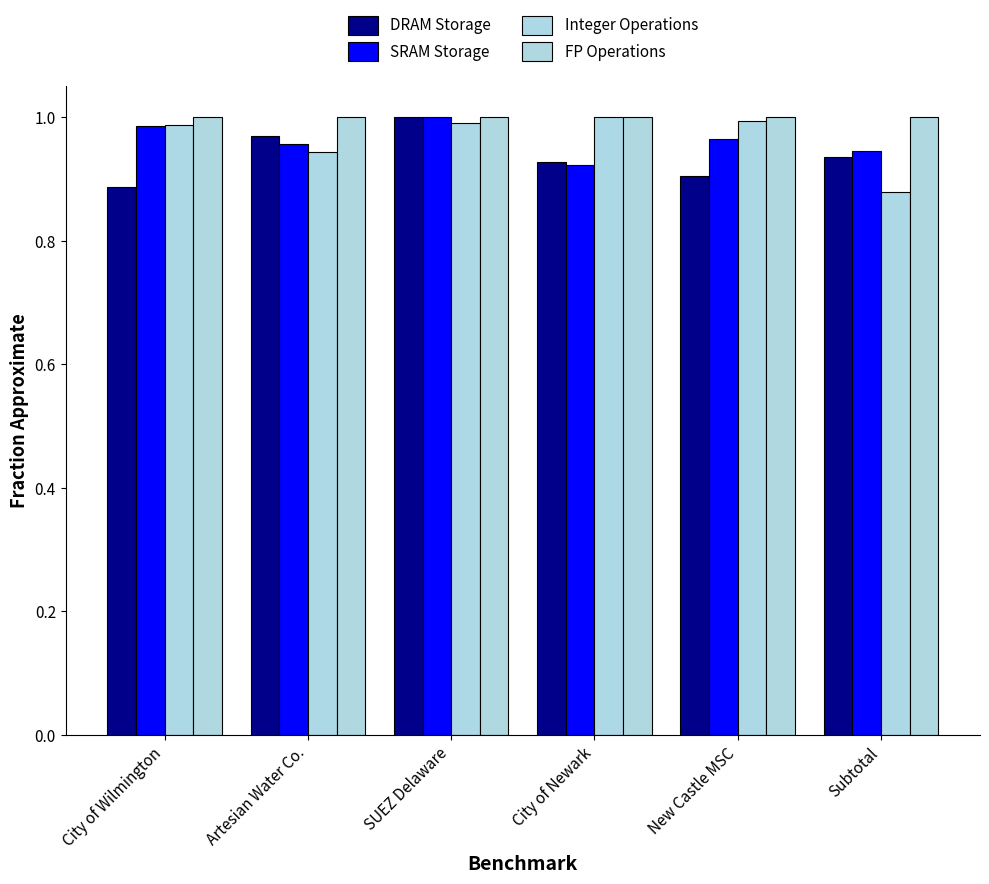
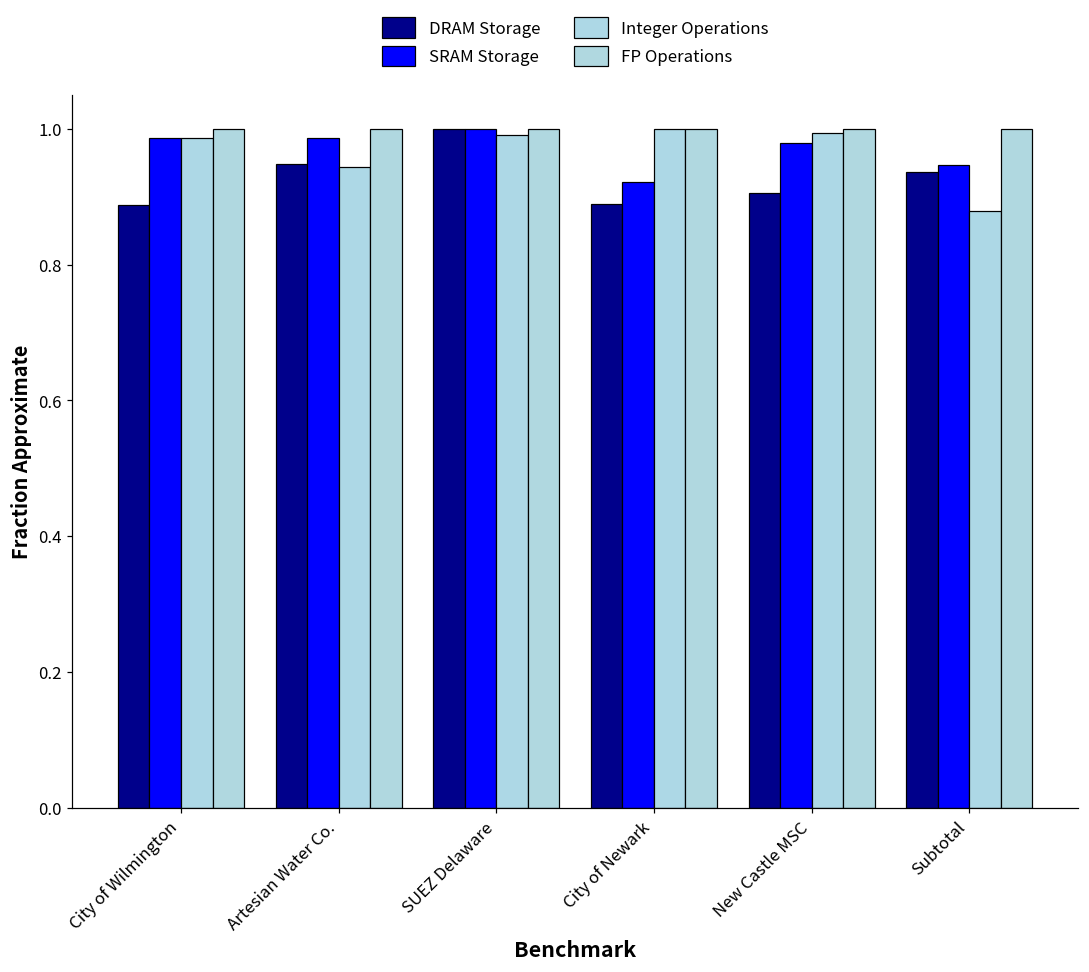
DRAM Storage, Artesian Water Co.: 0.97 -> 0.95
SRAM Storage, Artesian Water Co.: 0.96 -> 0.99
DRAM Storage, City of Newark: 0.93 -> 0.89
SRAM Storage, New Castle MSC: 0.97 -> 0.98
